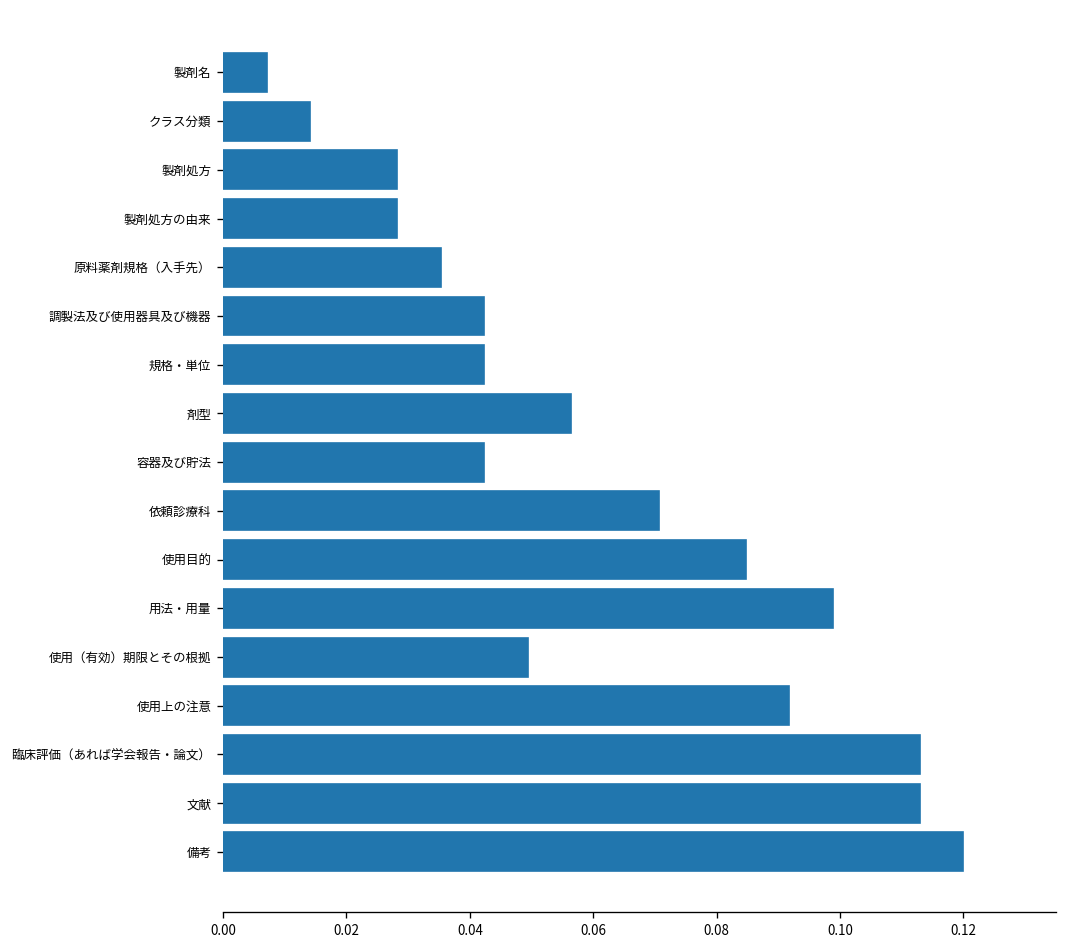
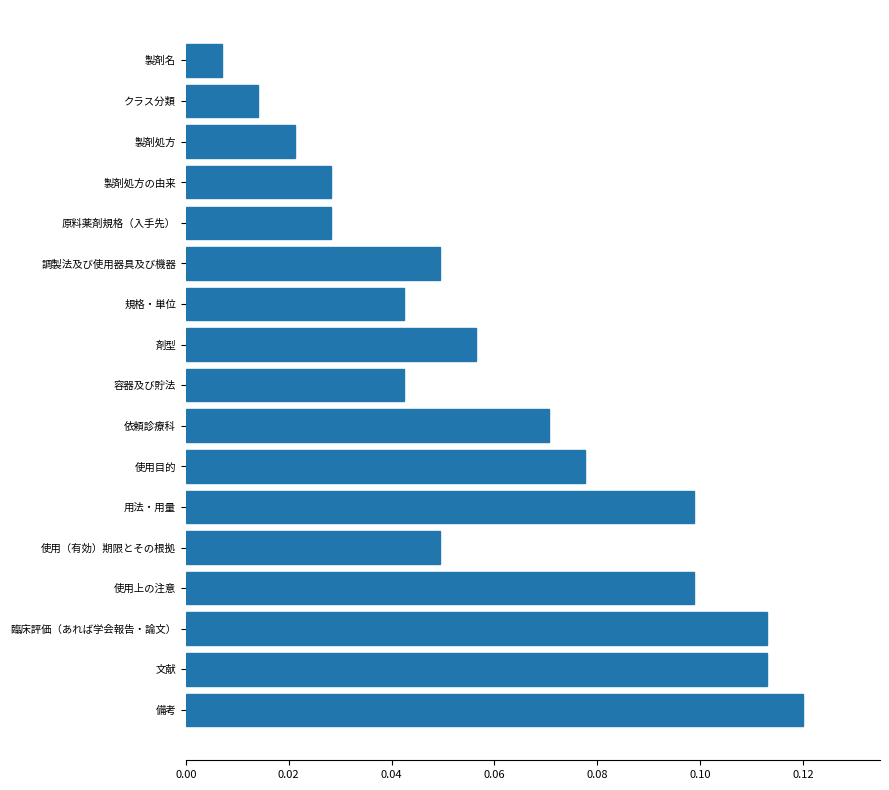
製剤処方: 0.028 -> 0.021
原料薬剤規格（入手先）: 0.035 -> 0.028
調製法及び使用器具及び機器: 0.042 -> 0.049
使用目的: 0.085 -> 0.078
使用上の注意: 0.092 -> 0.099
